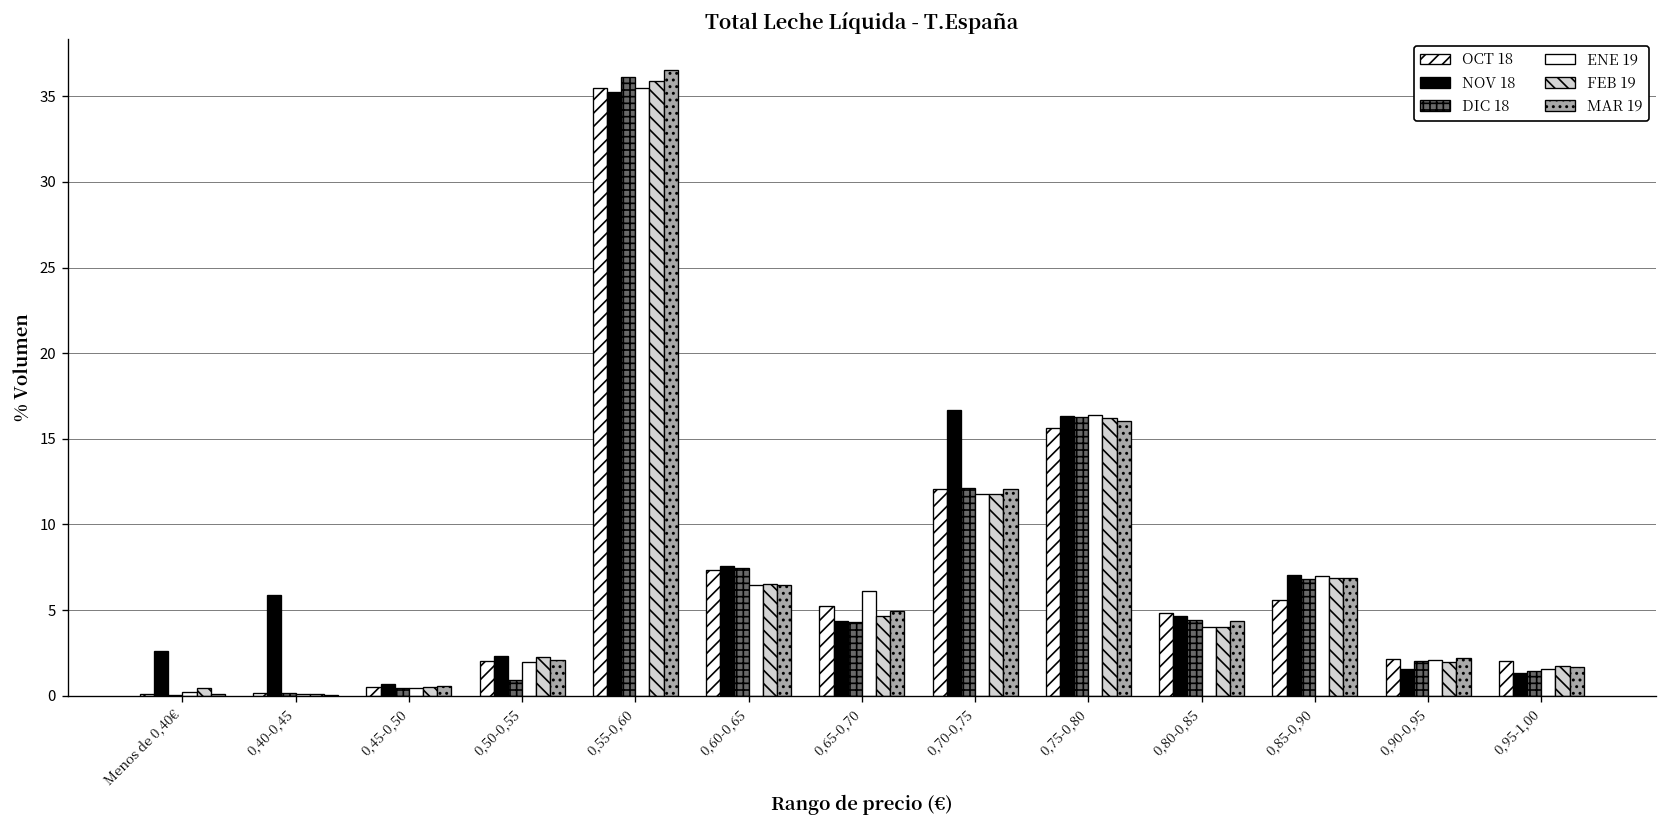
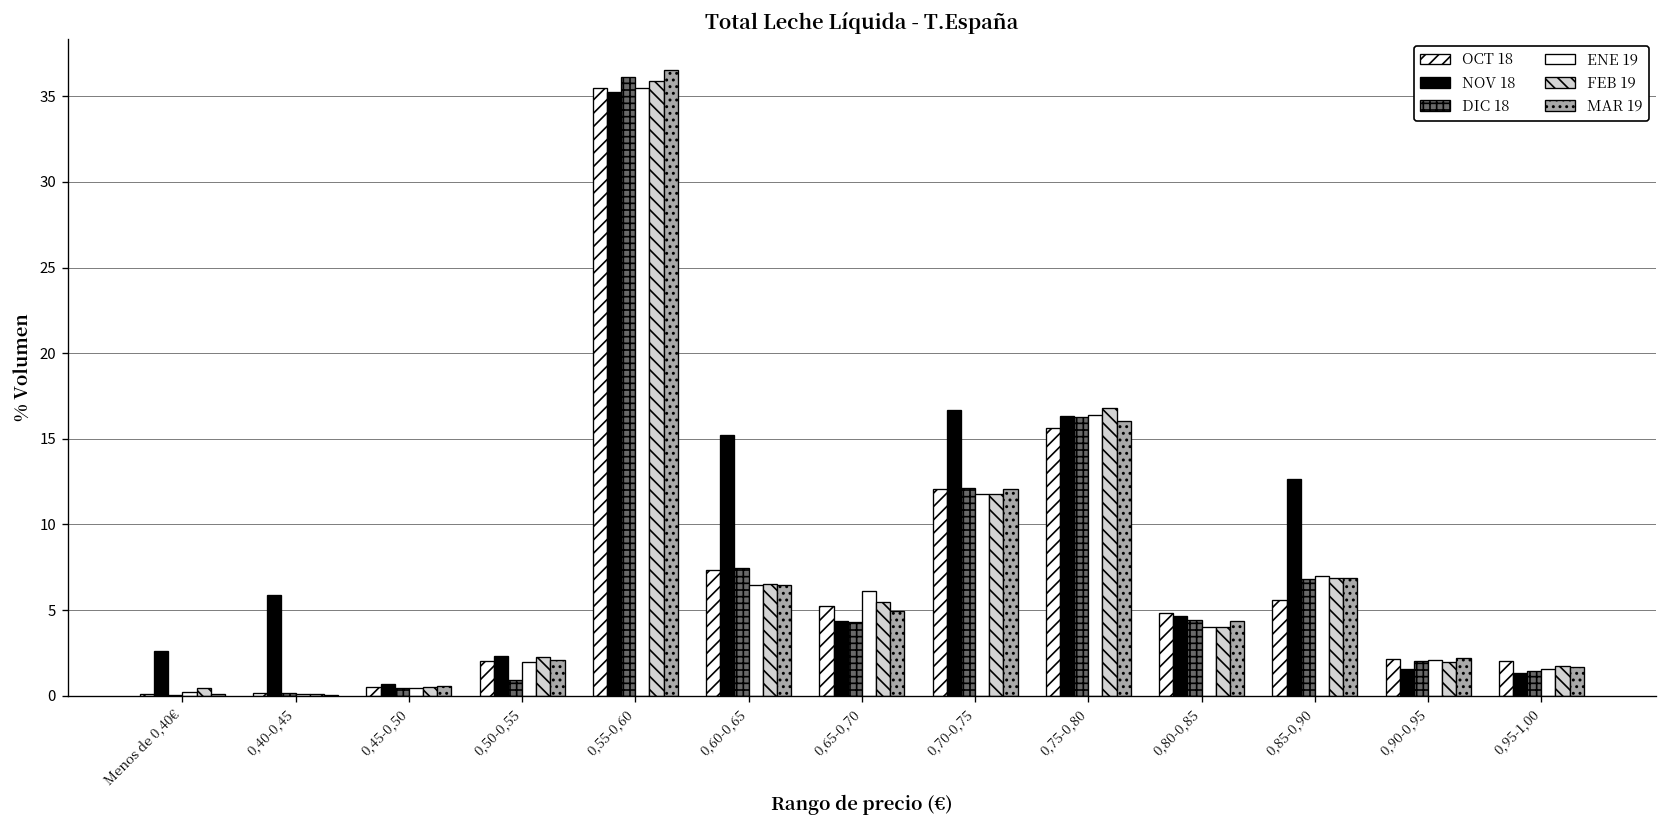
NOV 18, 0,60-0,65: 7.6 -> 15.2
FEB 19, 0,65-0,70: 4.7 -> 5.5
FEB 19, 0,75-0,80: 16.2 -> 16.8
NOV 18, 0,85-0,90: 7.0 -> 12.7
